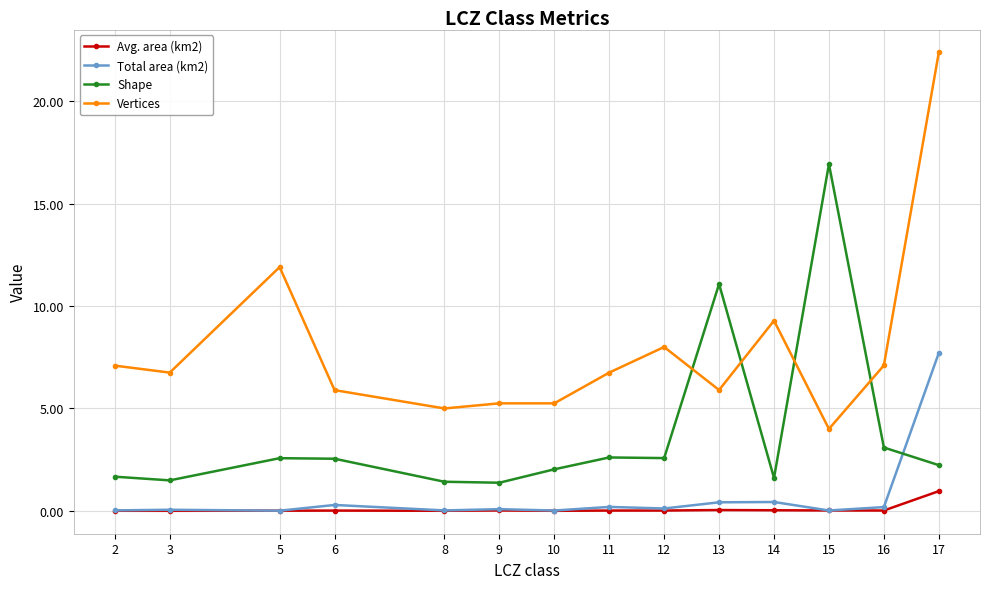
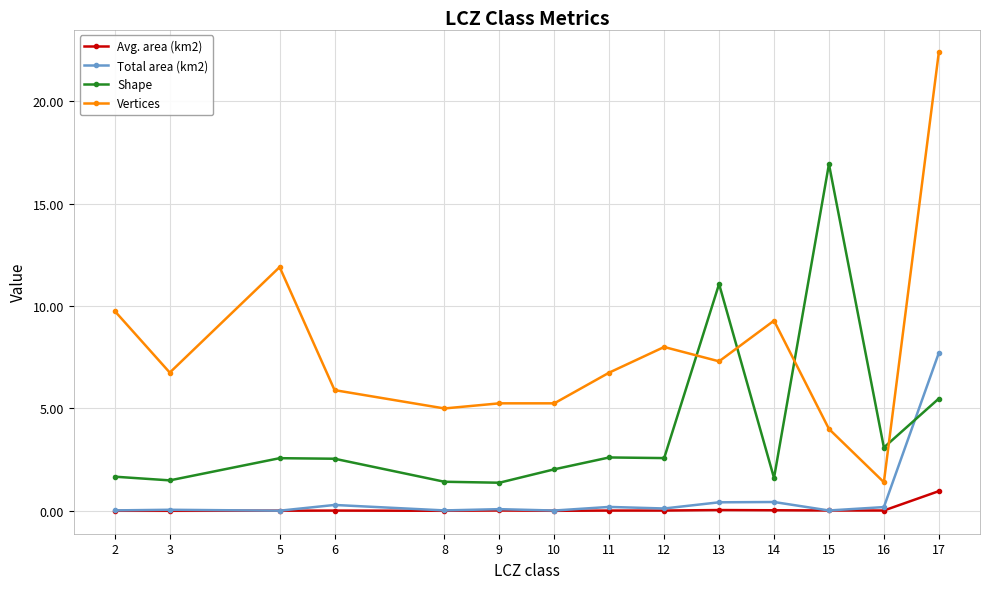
Vertices, 2: 7.1 -> 9.8
Vertices, 13: 5.9 -> 7.3
Vertices, 16: 7.1 -> 1.4
Shape, 17: 2.2 -> 5.5
